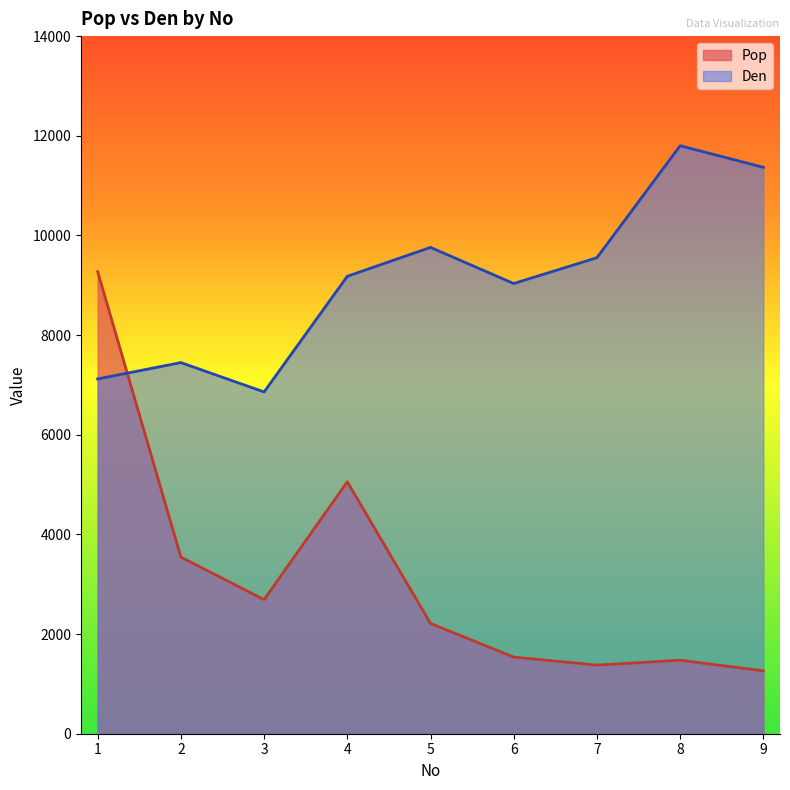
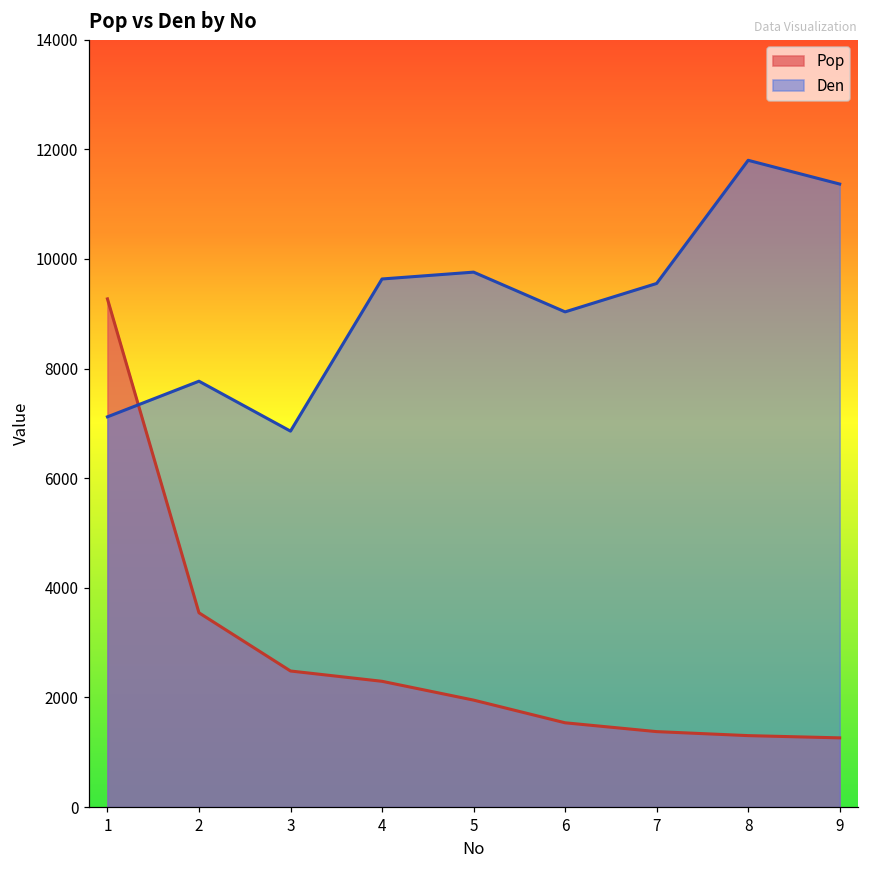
Den, 2: 7400 -> 7800
Pop, 3: 2700 -> 2500
Pop, 4: 5100 -> 2300
Den, 4: 9200 -> 9600
Pop, 5: 2200 -> 2000
Pop, 8: 1500 -> 1300
